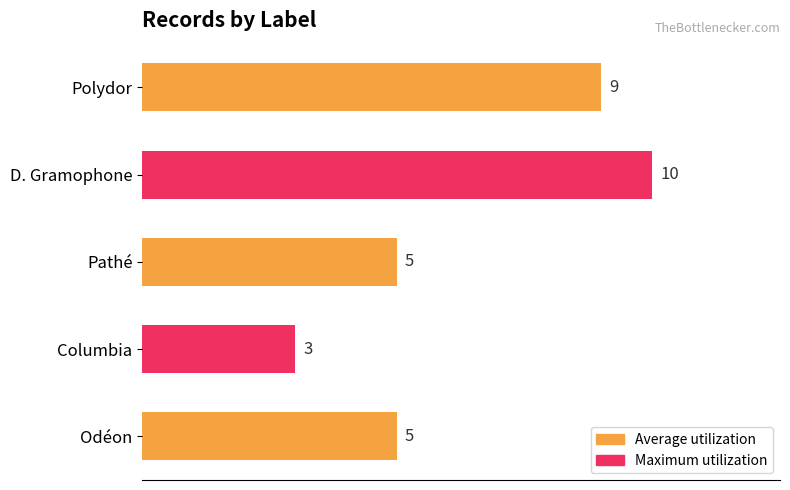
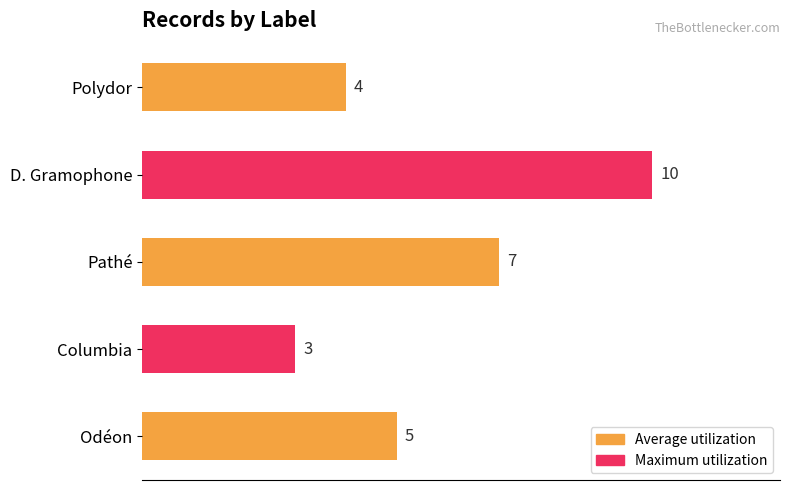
Polydor: 9 -> 4
Pathé: 5 -> 7
